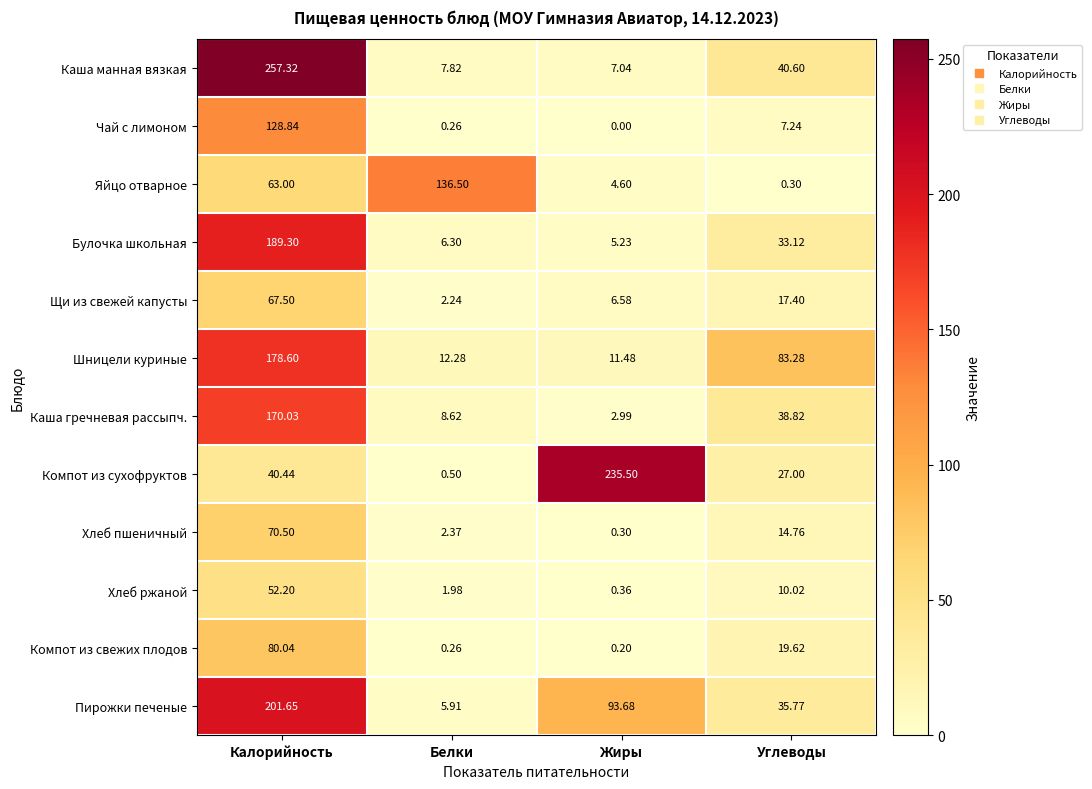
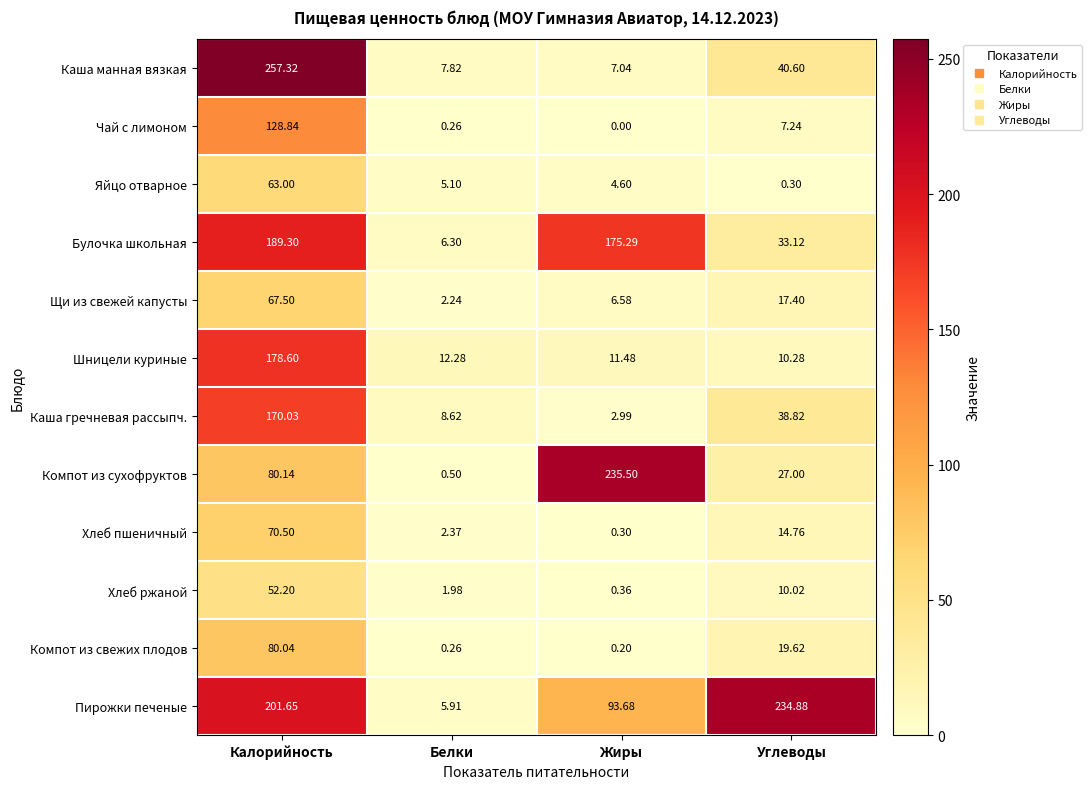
Яйцо отварное, Белки: 136.50 -> 5.10
Булочка школьная, Жиры: 5.23 -> 175.29
Шницели куриные, Углеводы: 83.28 -> 10.28
Компот из сухофруктов, Калорийность: 40.44 -> 80.14
Пирожки печеные, Углеводы: 35.77 -> 234.88
